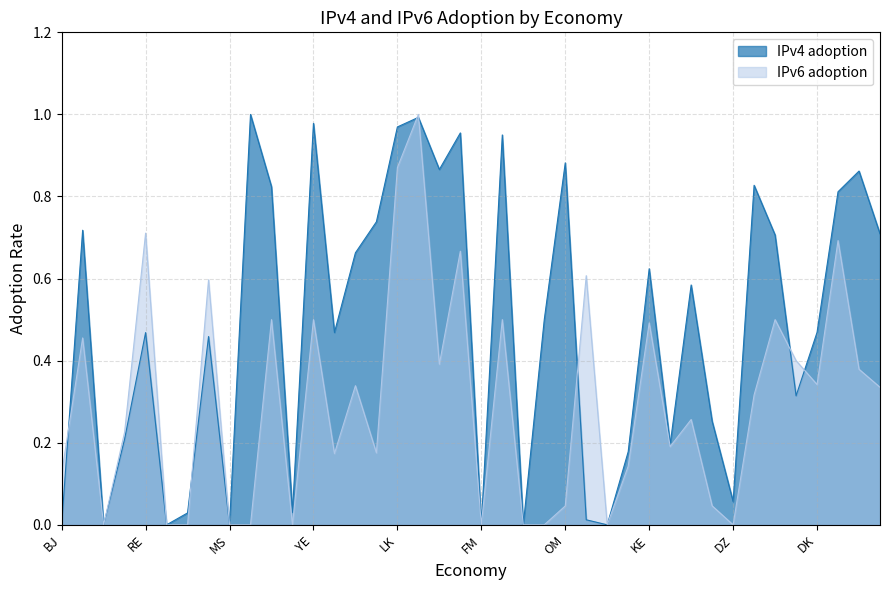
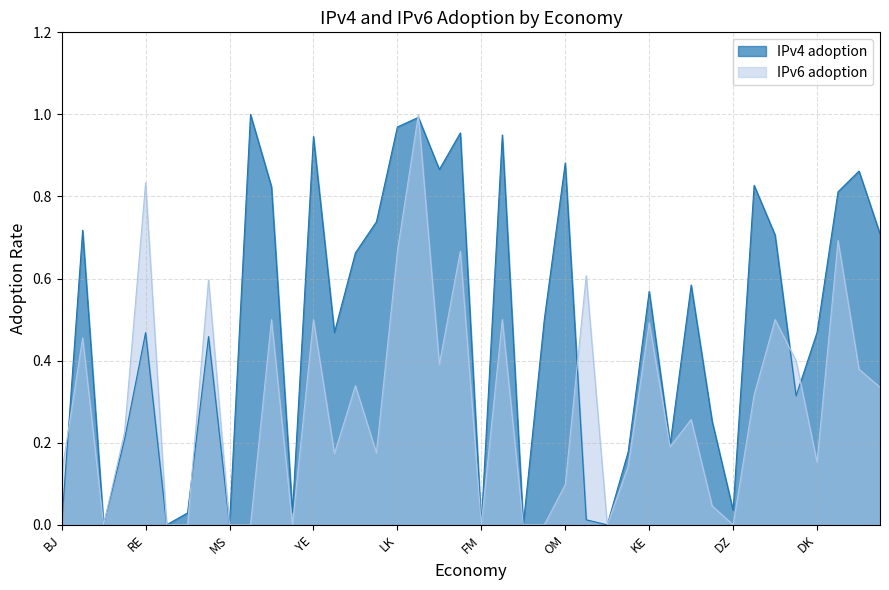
IPv6 adoption, RE: 0.71 -> 0.83
IPv4 adoption, YE: 0.98 -> 0.95
IPv6 adoption, LK: 0.87 -> 0.67
IPv6 adoption, OM: 0.05 -> 0.10
IPv4 adoption, KE: 0.62 -> 0.57
IPv4 adoption, DZ: 0.06 -> 0.04
IPv6 adoption, DK: 0.34 -> 0.15
